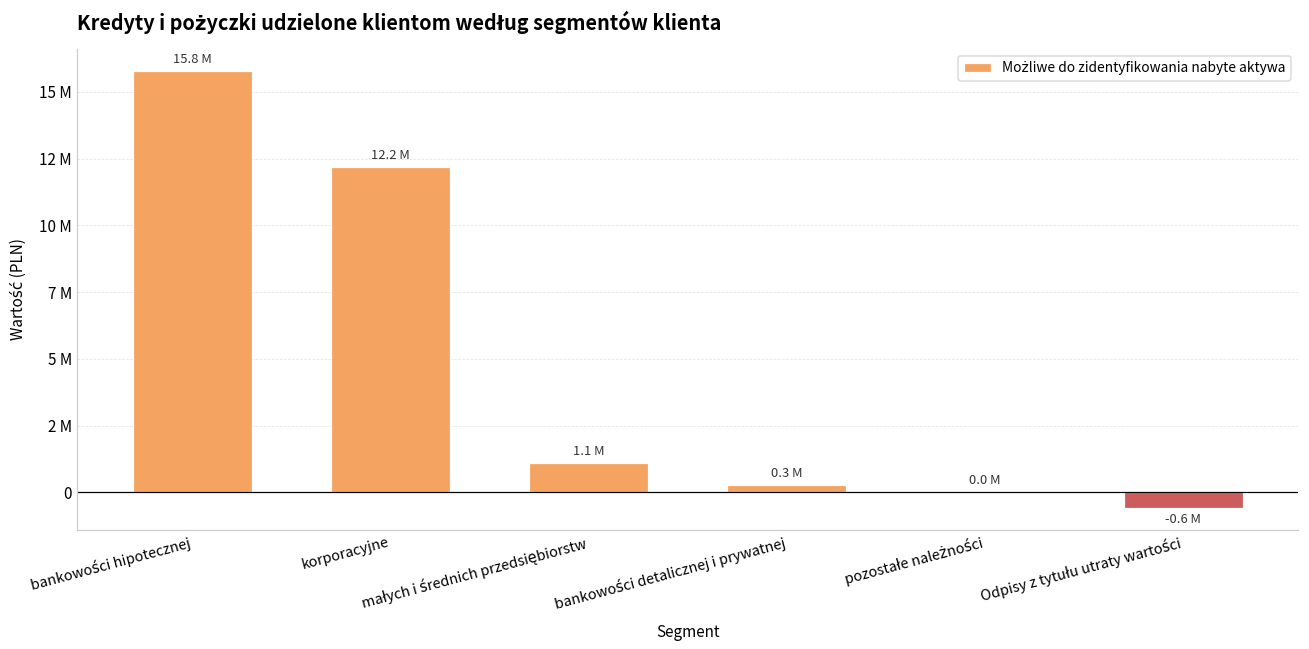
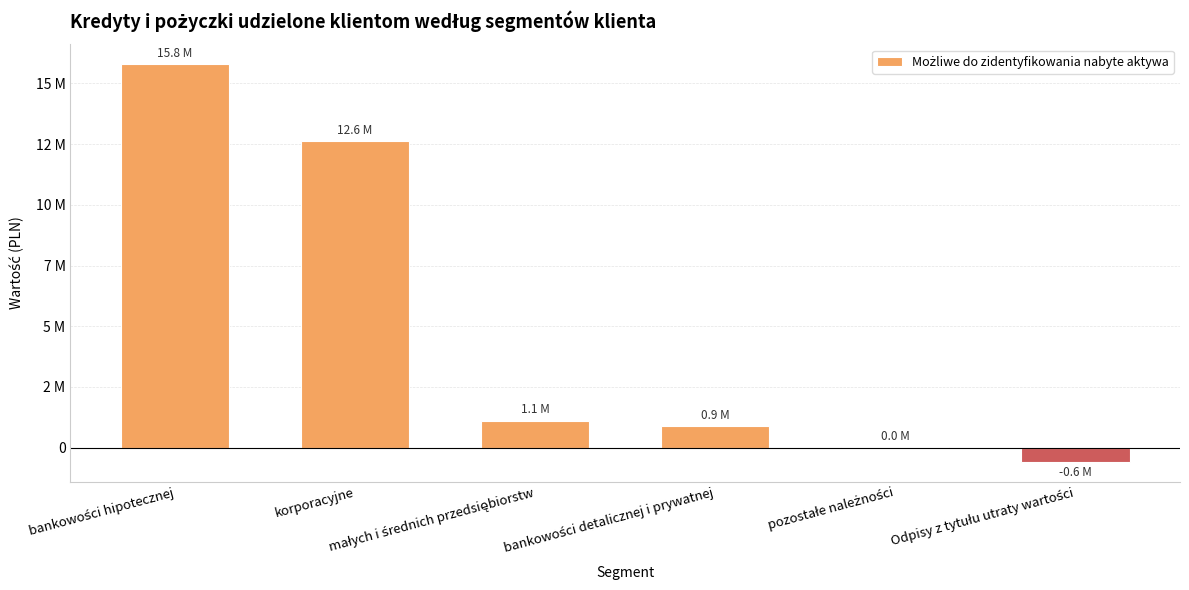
korporacyjne: 12.2 -> 12.6
bankowości detalicznej i prywatnej: 0.3 -> 0.9
